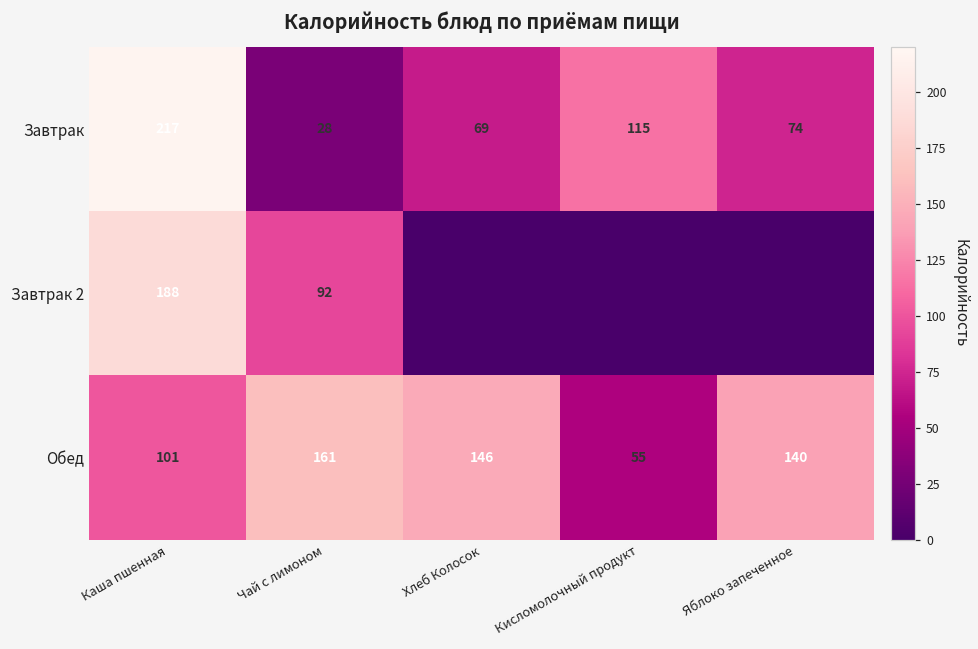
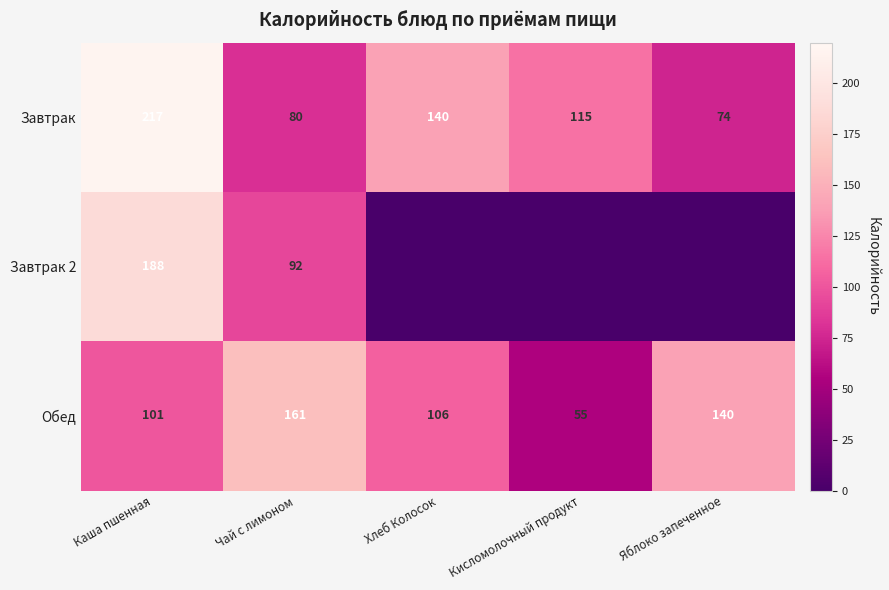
Завтрак, Чай с лимоном: 28 -> 80
Завтрак, Хлеб Колосок: 69 -> 140
Обед, Хлеб Колосок: 146 -> 106
